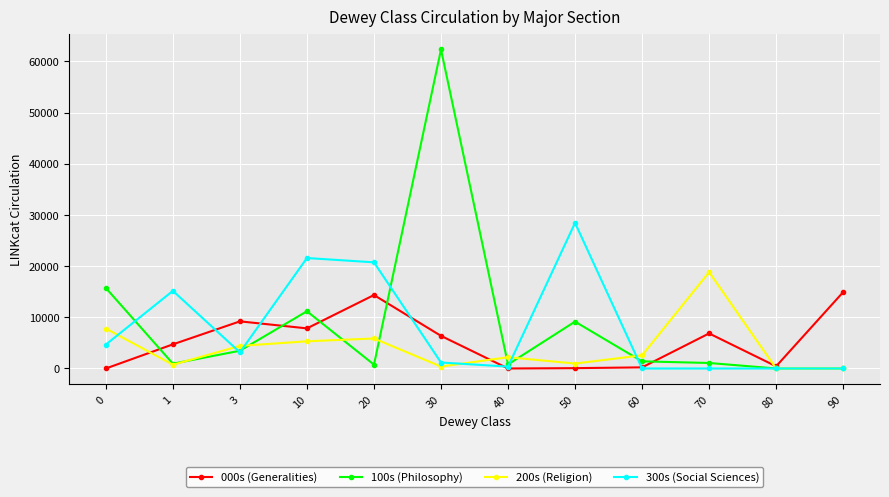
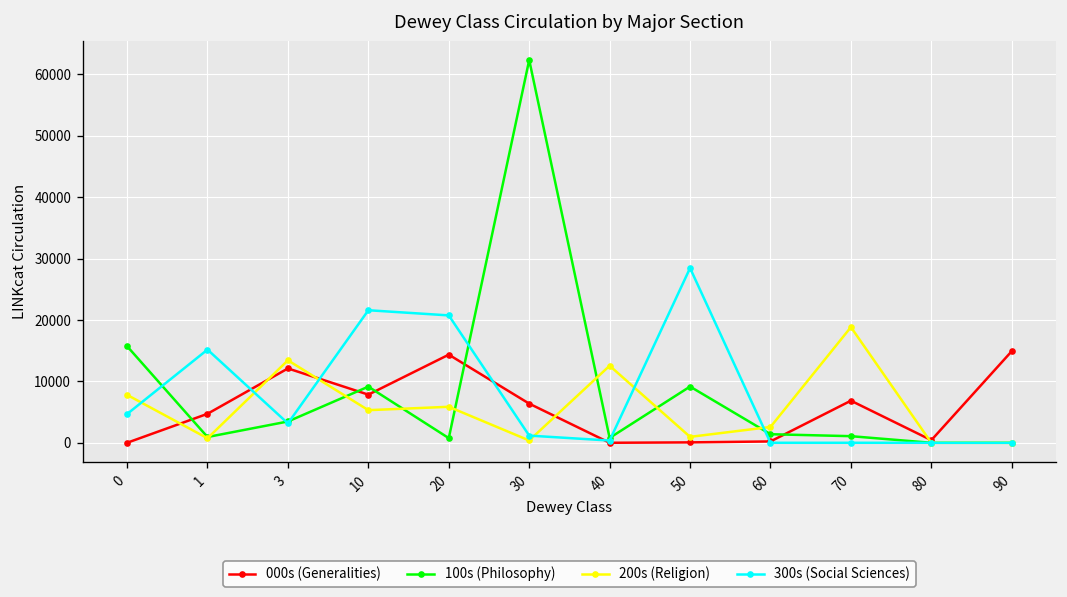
000s (Generalities), 3: 9000 -> 12000
200s (Religion), 3: 4000 -> 13000
100s (Philosophy), 10: 11000 -> 9000
200s (Religion), 40: 2000 -> 13000
